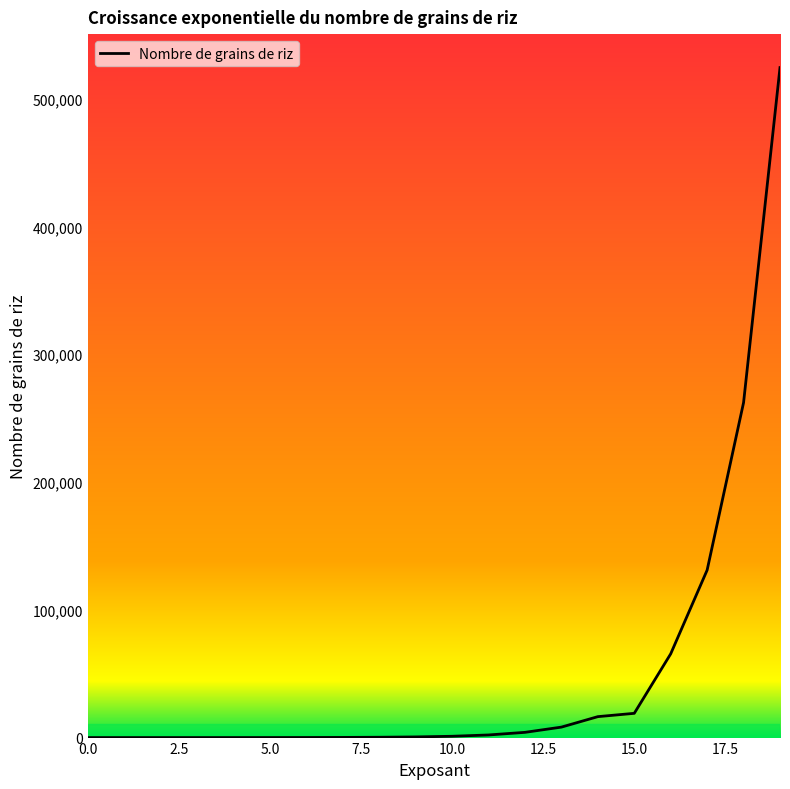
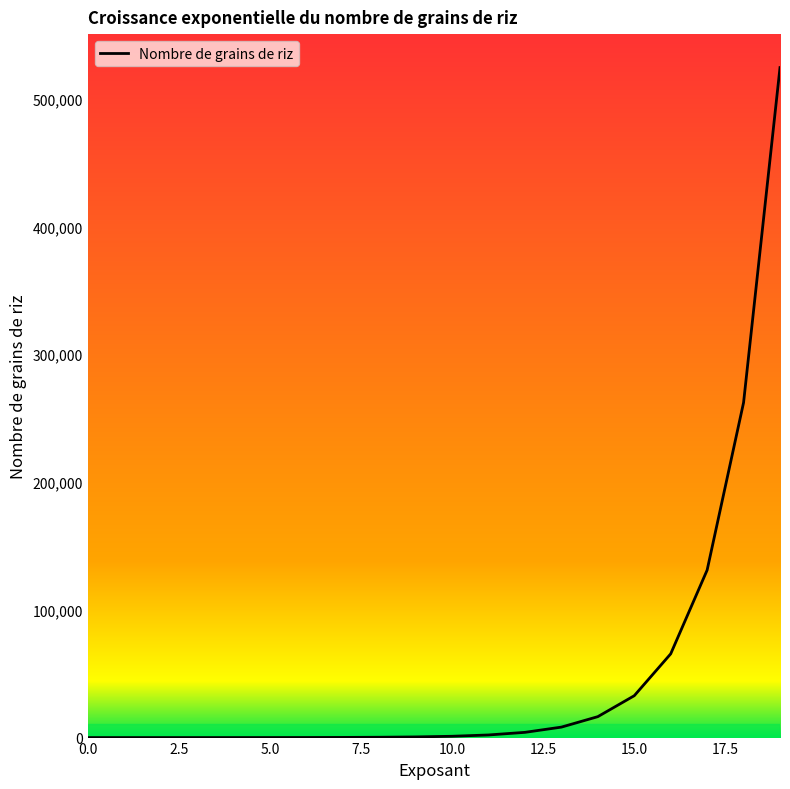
15.0: 19,000 -> 33,000
